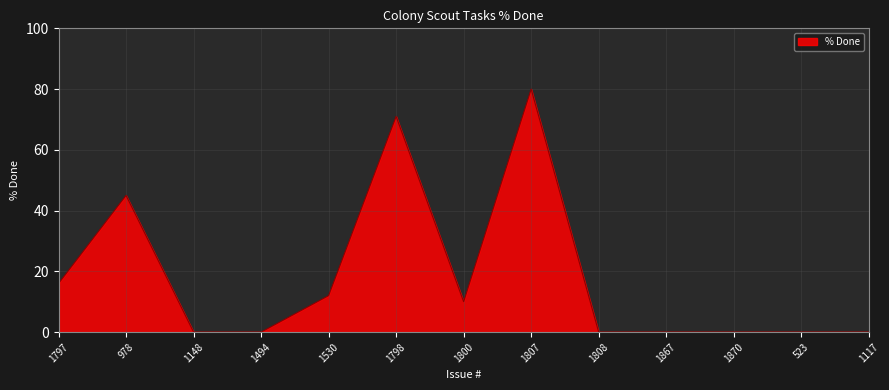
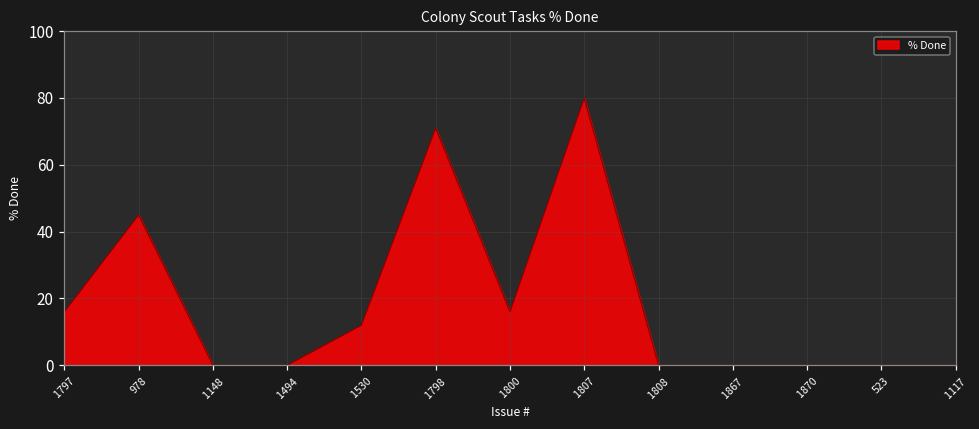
1800: 10 -> 16
